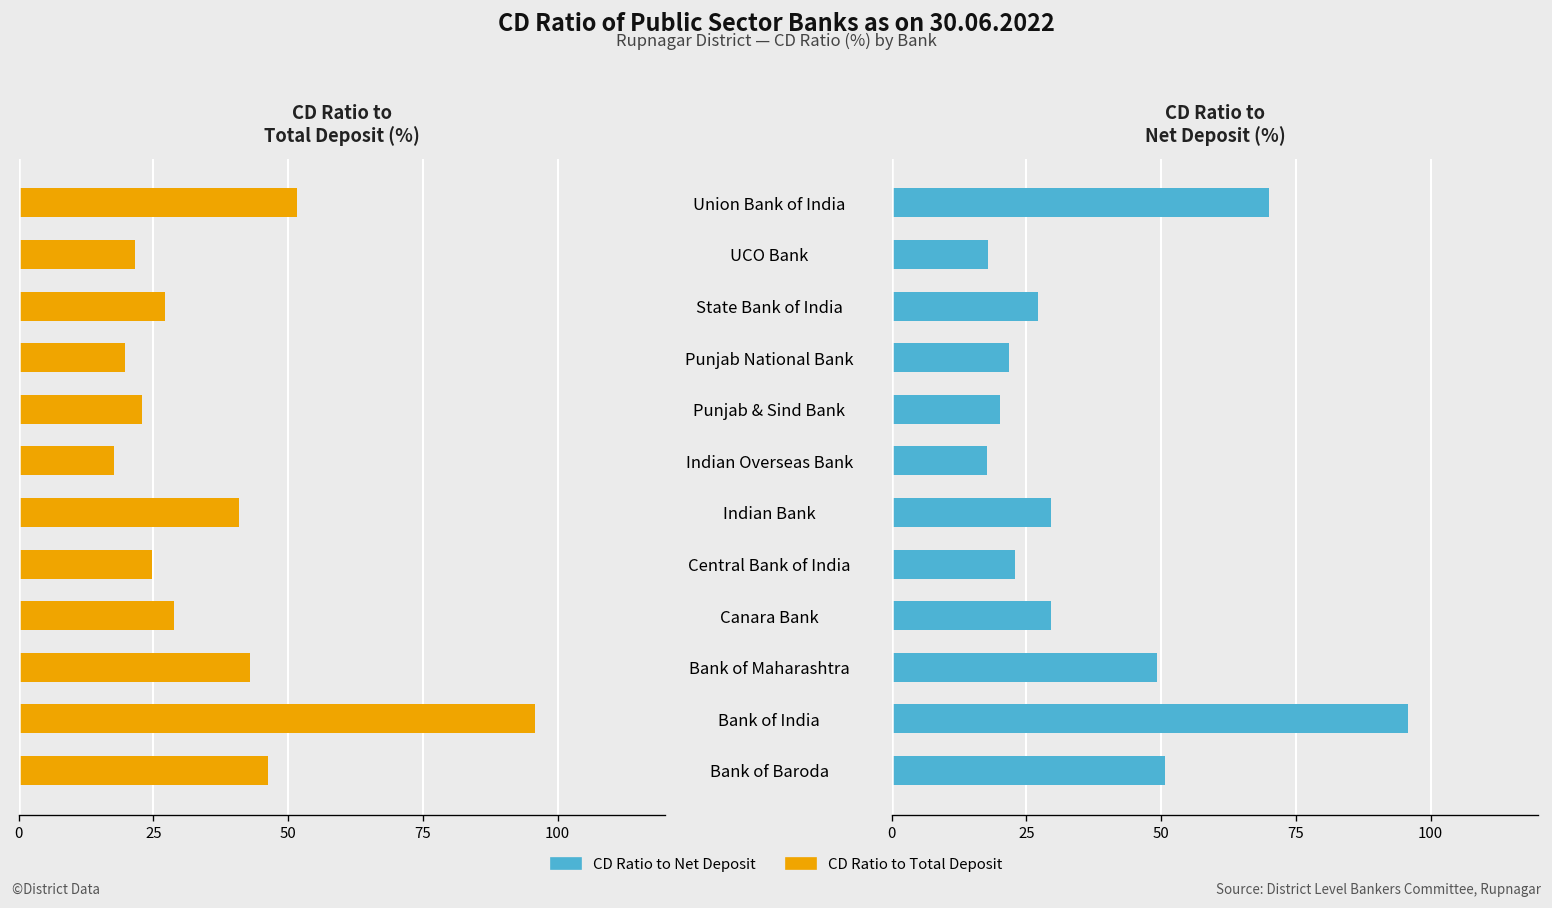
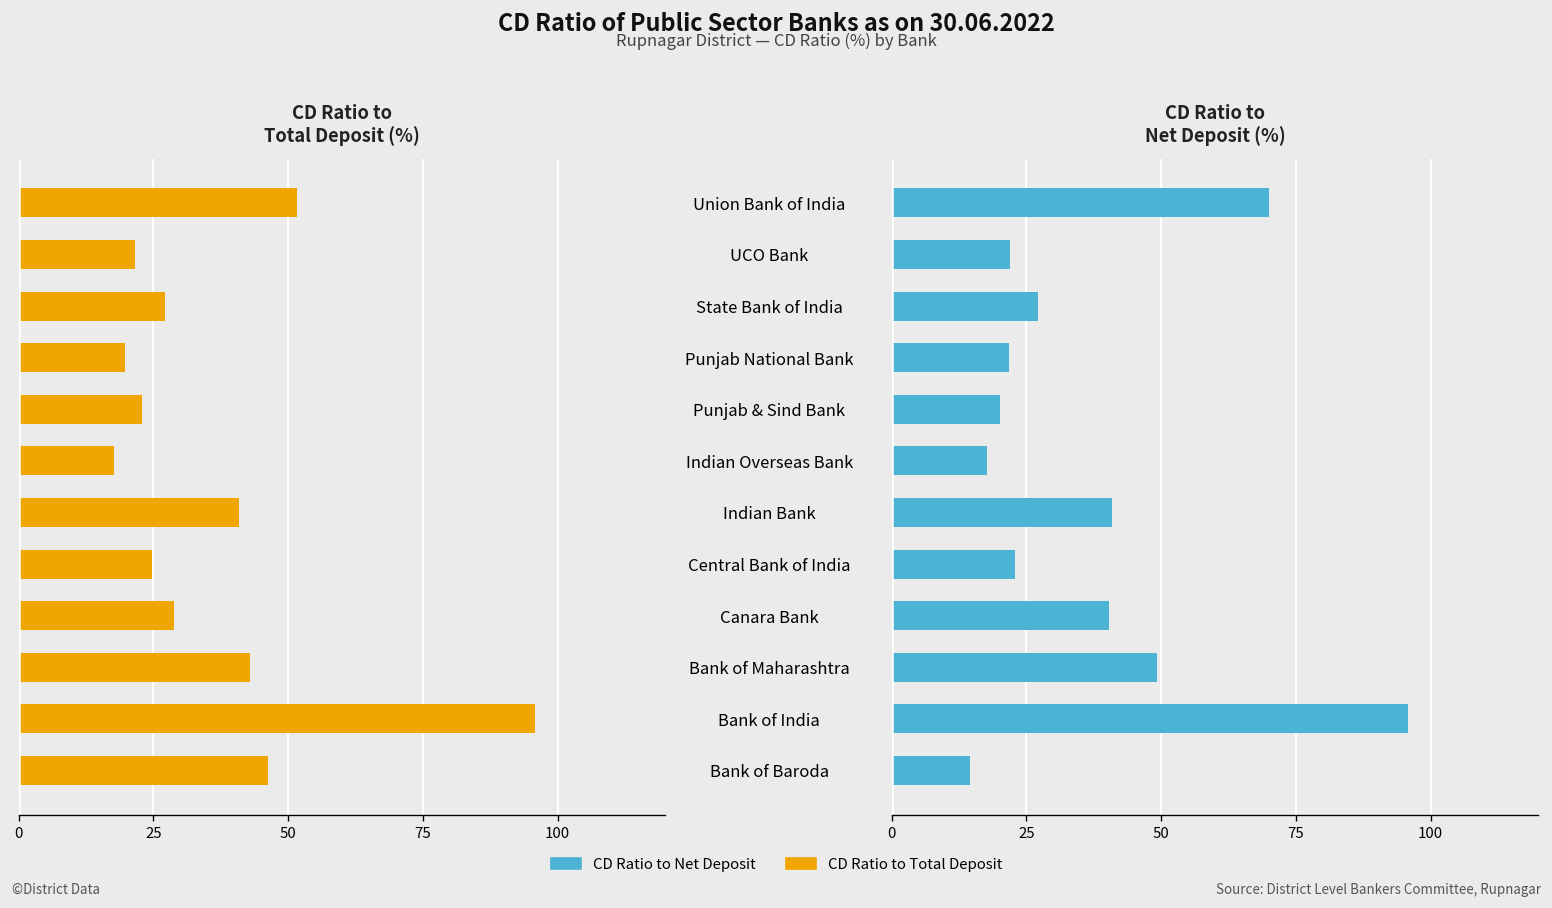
CD Ratio to Net Deposit (%), UCO Bank: 18 -> 22
CD Ratio to Net Deposit (%), Indian Bank: 30 -> 41
CD Ratio to Net Deposit (%), Canara Bank: 29 -> 40
CD Ratio to Net Deposit (%), Bank of Baroda: 51 -> 15
